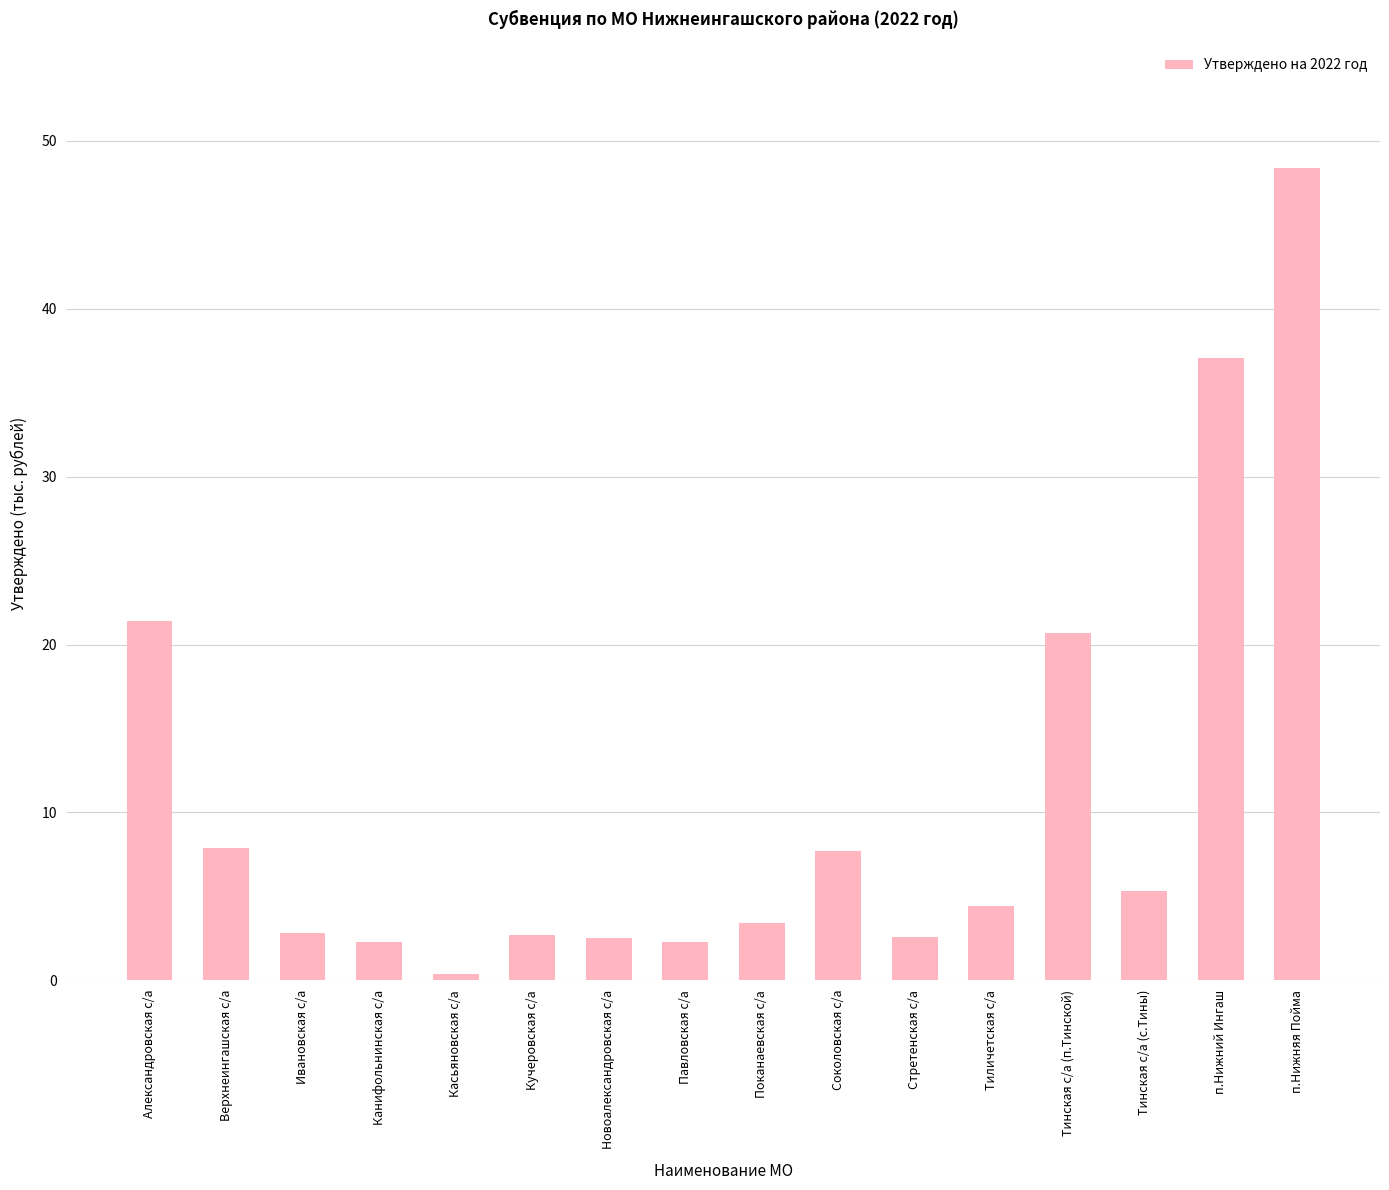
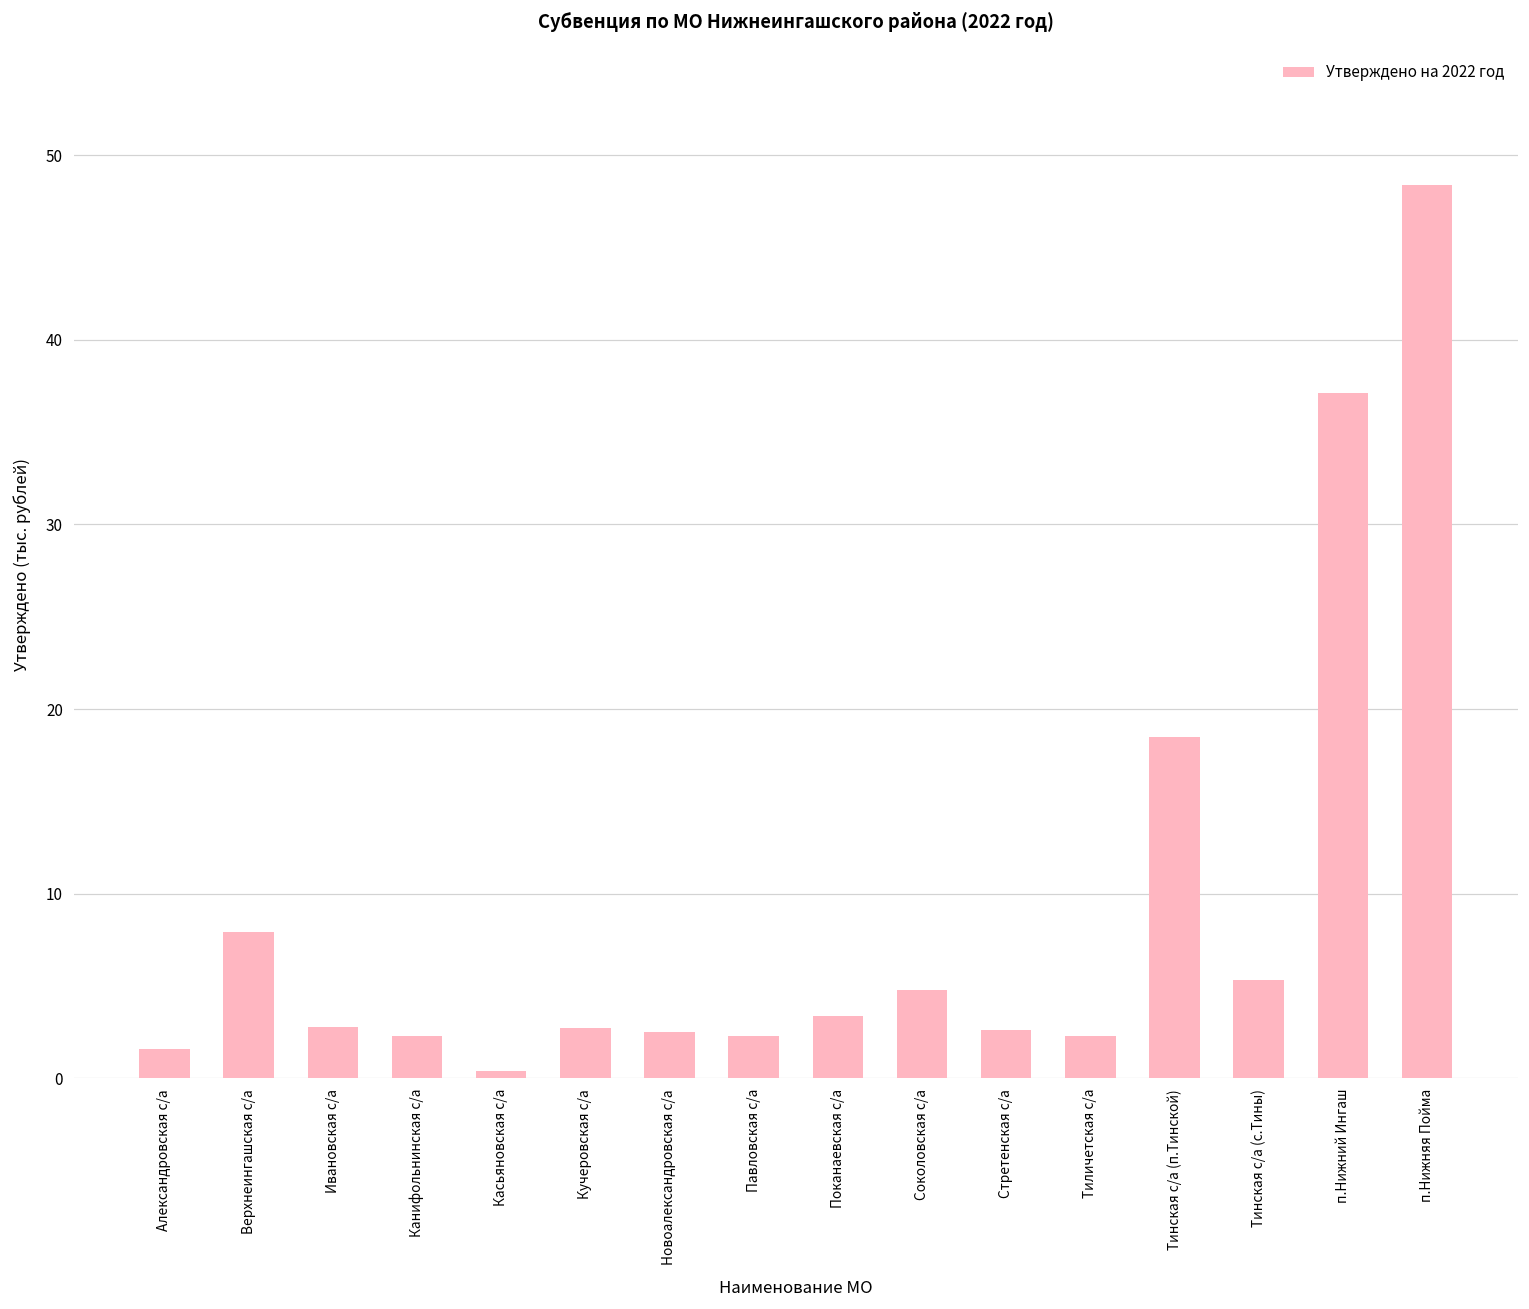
Александровская с/а: 21.4 -> 1.6
Соколовская с/а: 7.7 -> 4.8
Тиличетская с/а: 4.4 -> 2.3
Тинская с/а (п.Тинской): 20.7 -> 18.5
